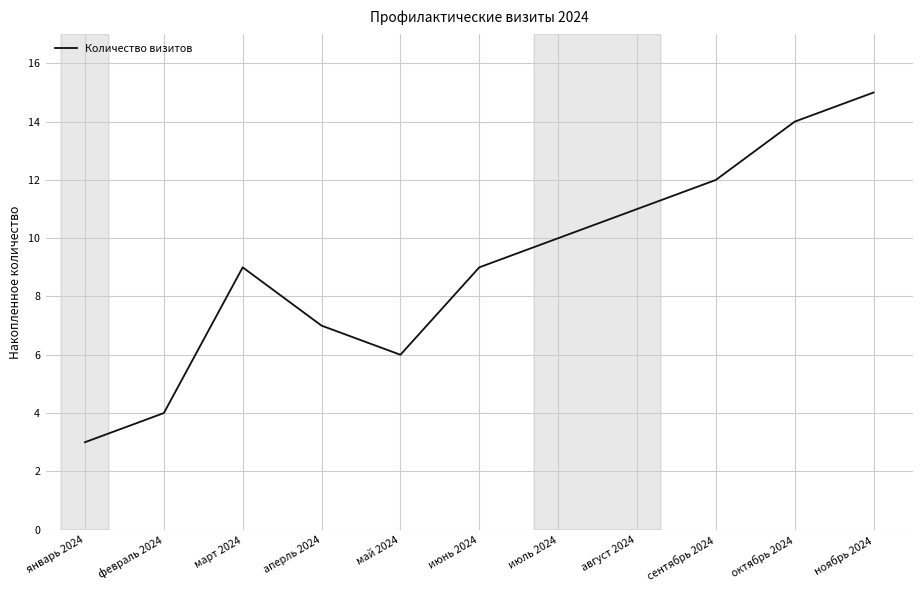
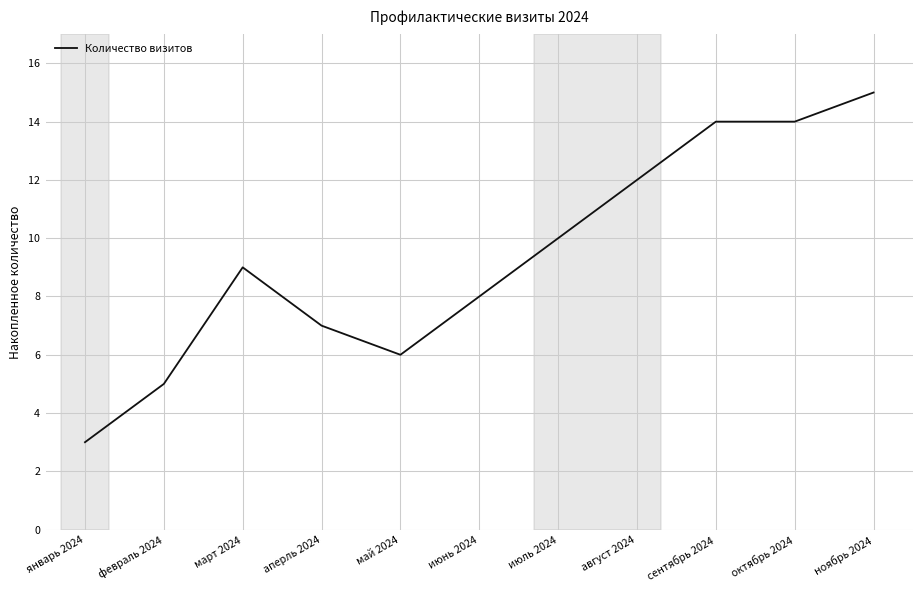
февраль 2024: 4 -> 5
июнь 2024: 9 -> 8
август 2024: 11 -> 12
сентябрь 2024: 12 -> 14
